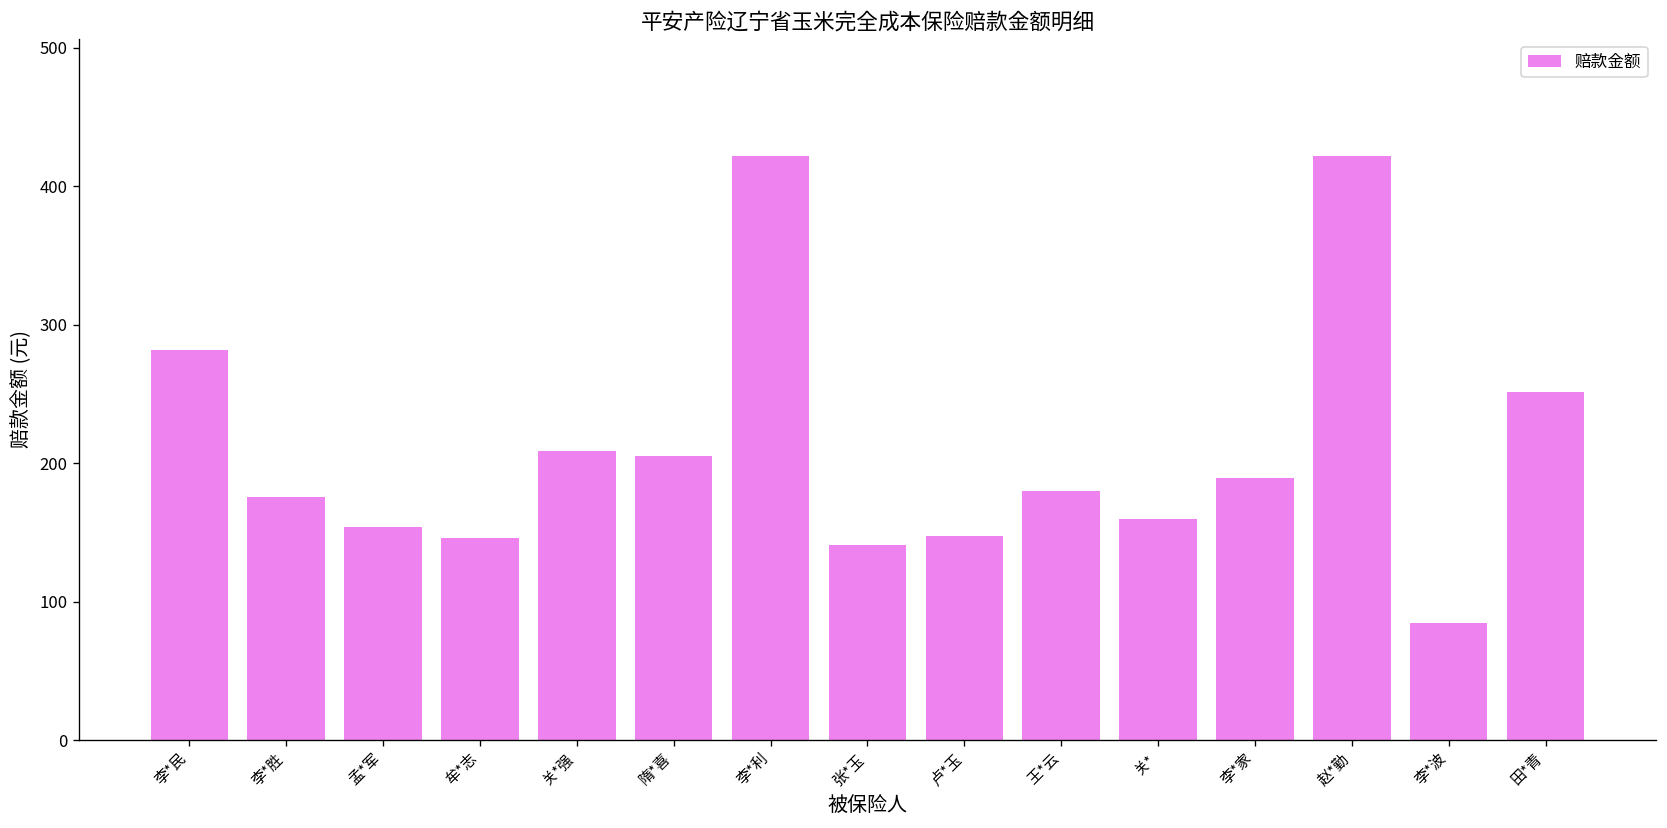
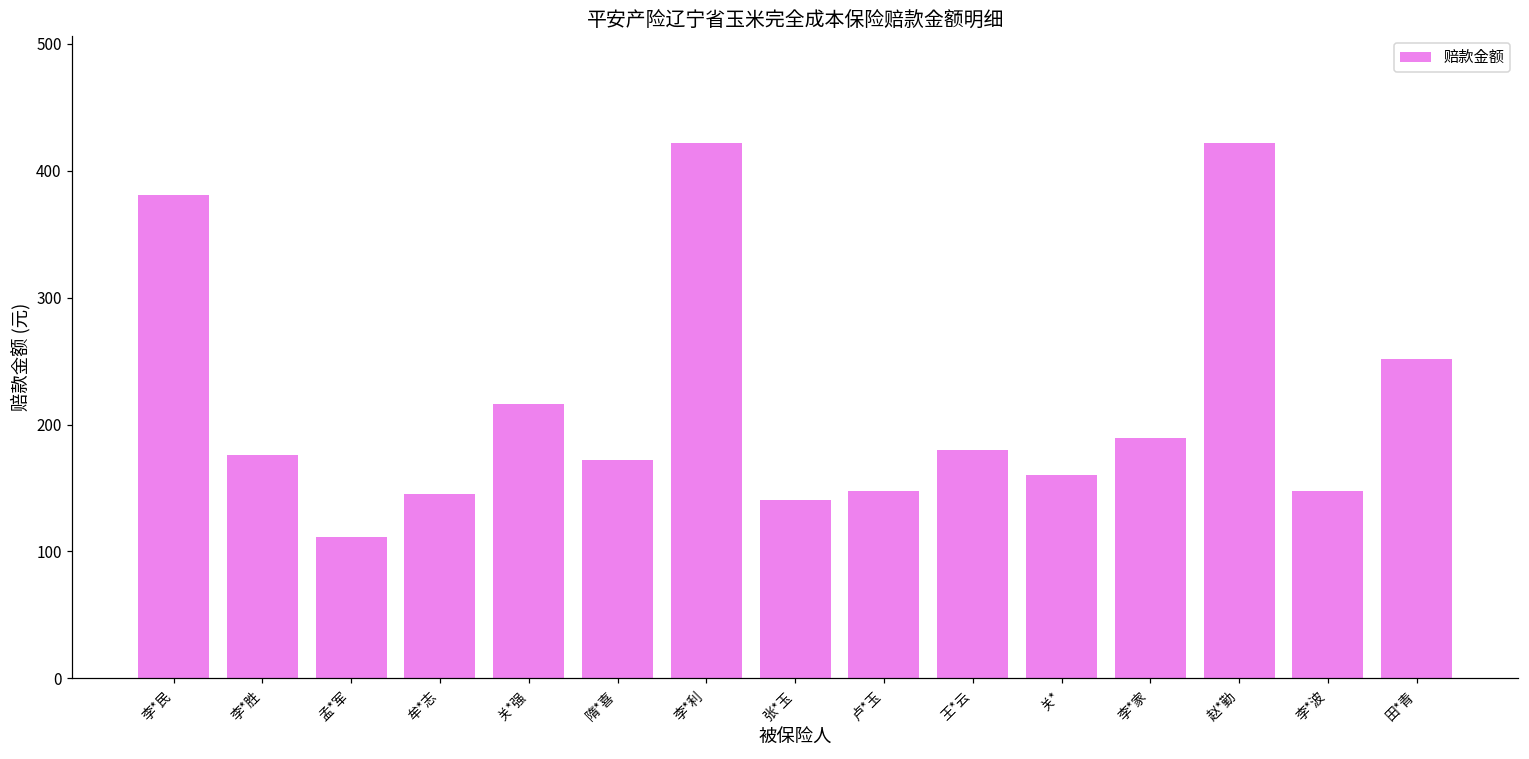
李*民: 281 -> 381
孟*军: 154 -> 111
关*强: 208 -> 217
隋*喜: 205 -> 172
李*波: 84 -> 148
